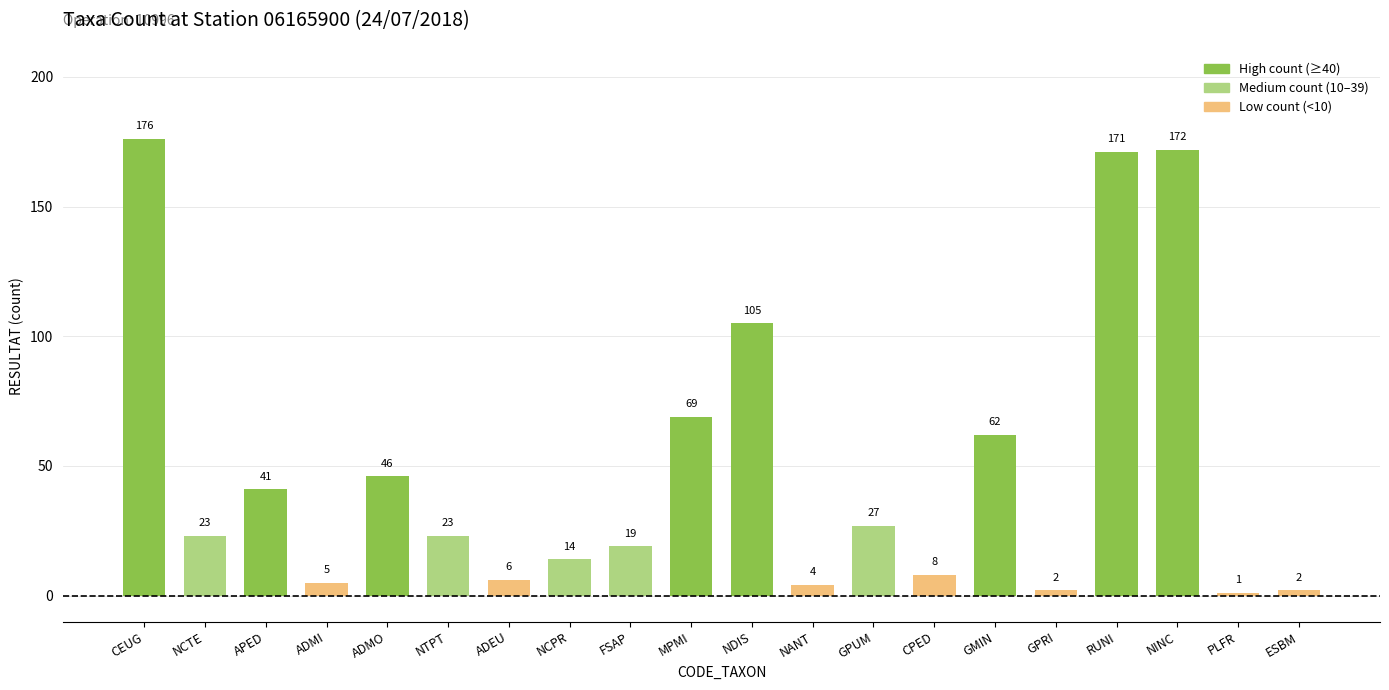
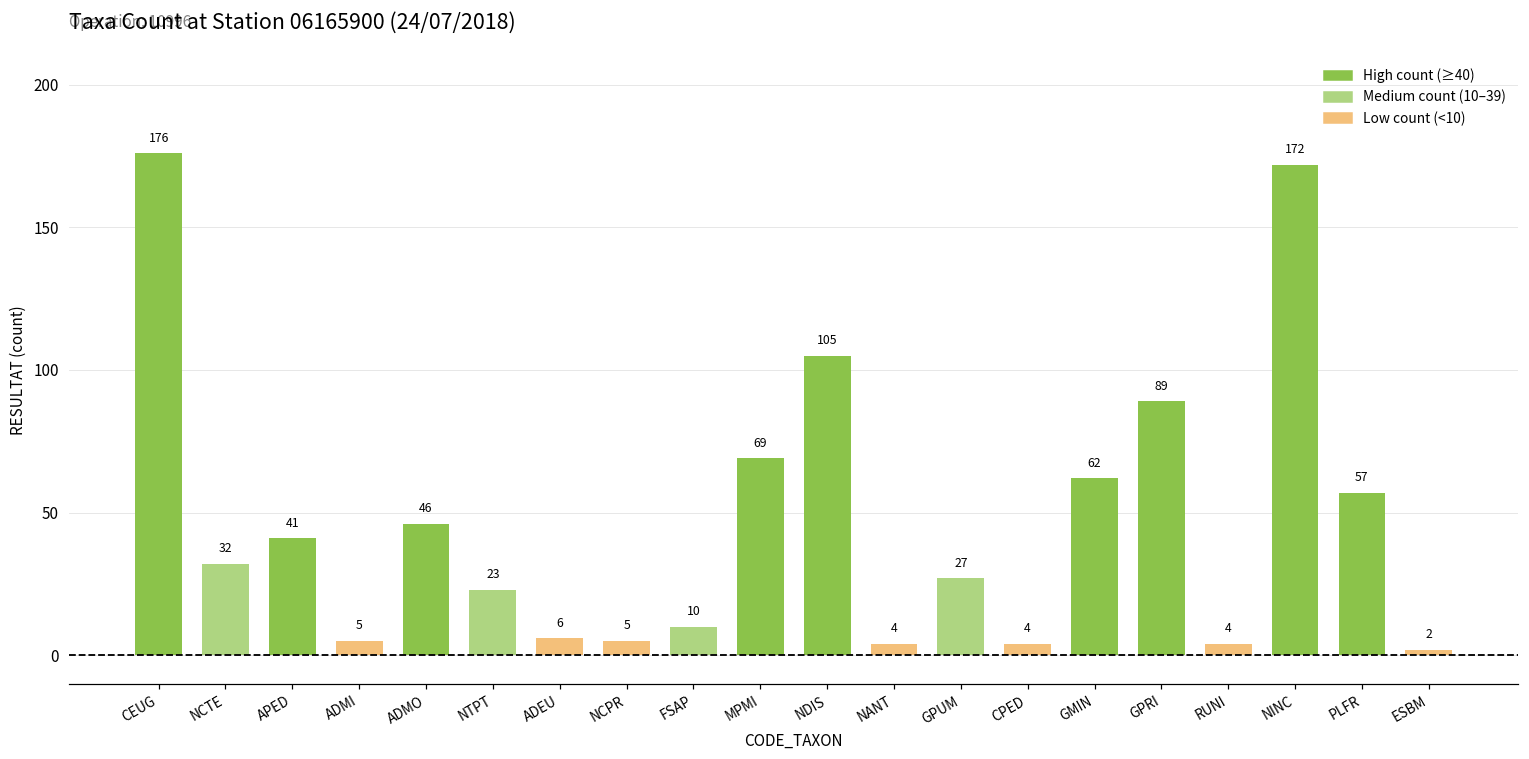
NCTE: 23 -> 32
NCPR: 14 -> 5
FSAP: 19 -> 10
CPED: 8 -> 4
GPRI: 2 -> 89
RUNI: 171 -> 4
PLFR: 1 -> 57
